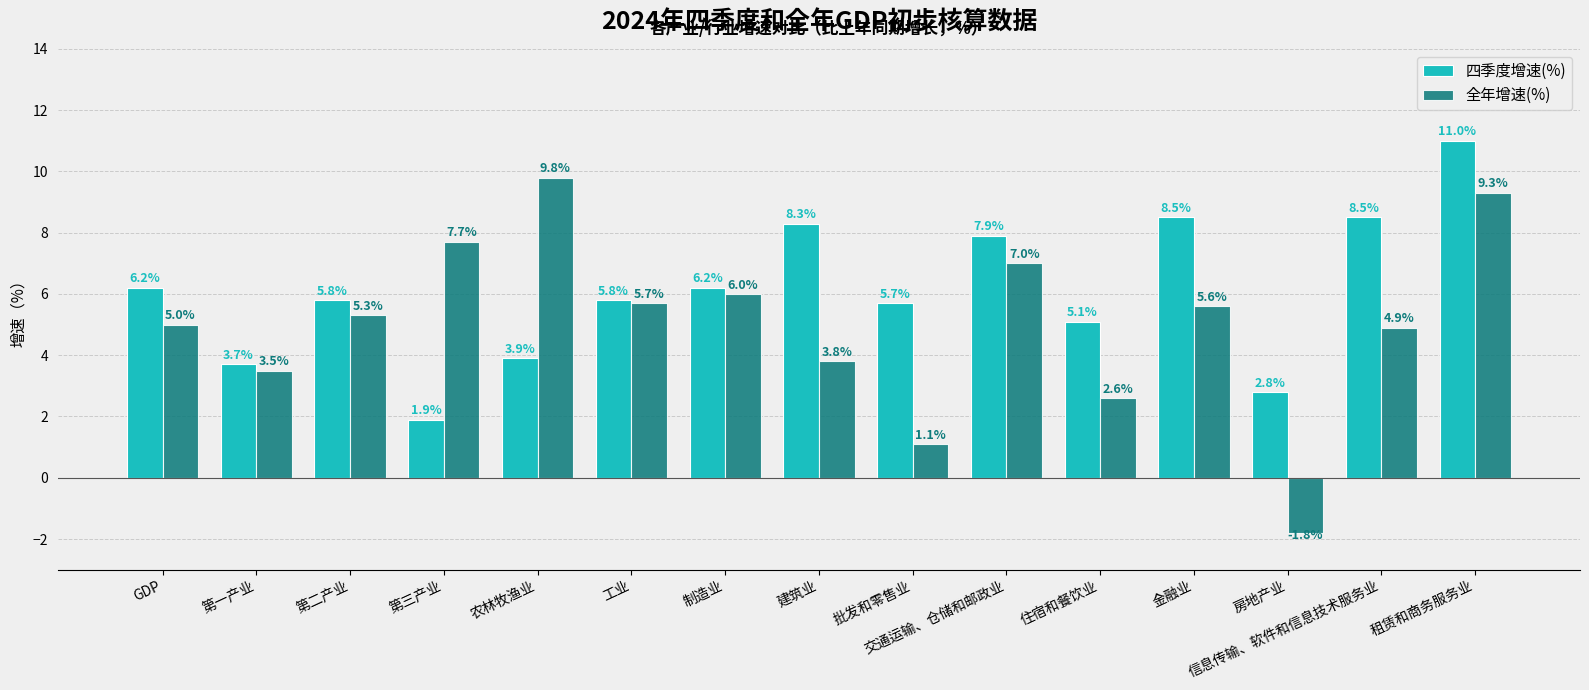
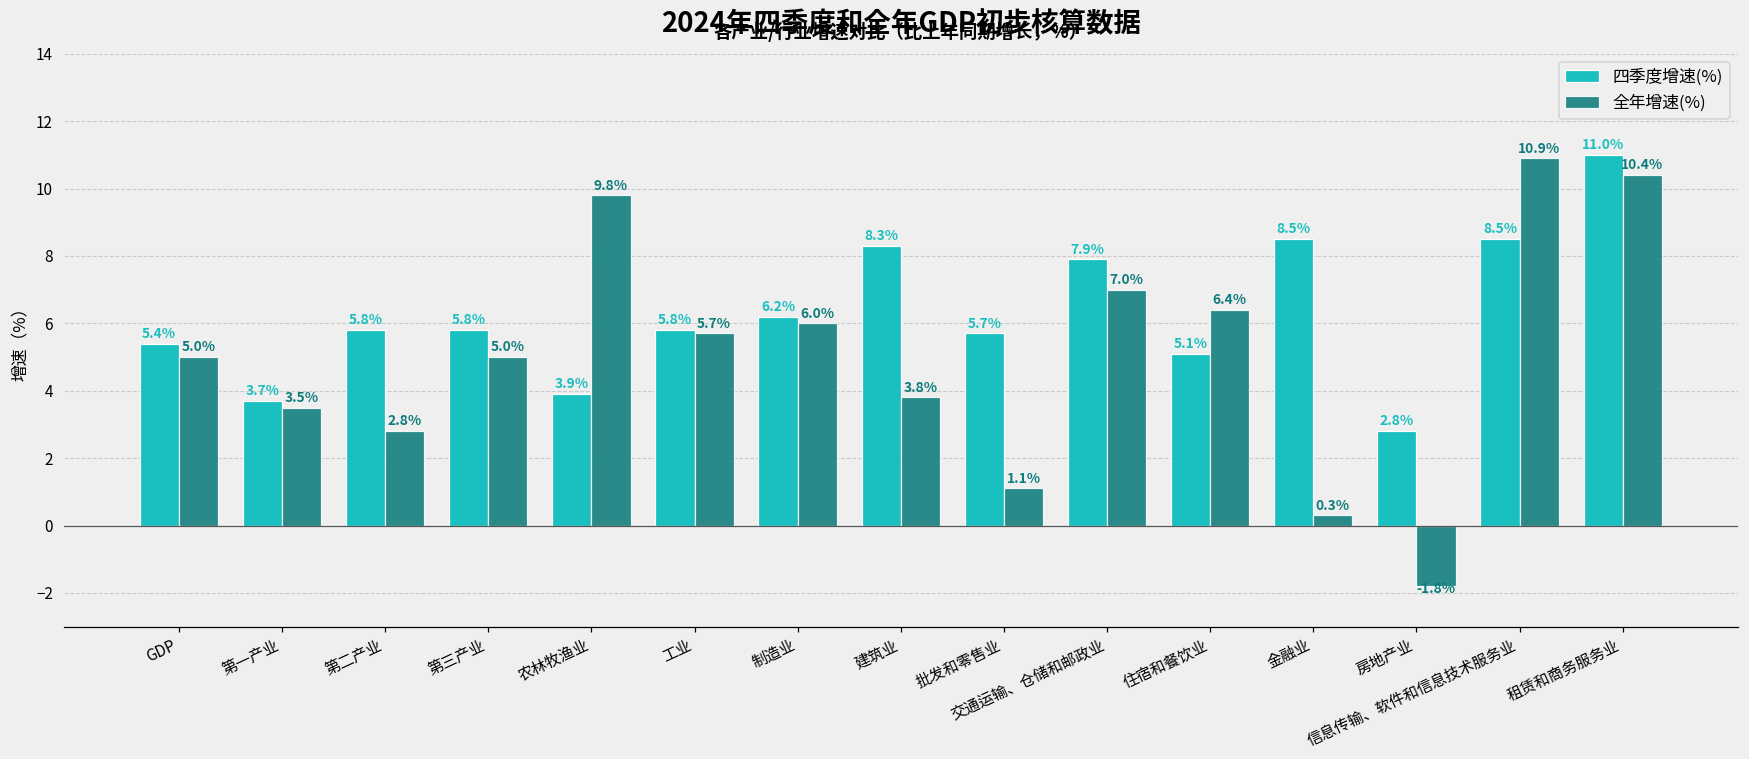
四季度增速(%), GDP: 6.2% -> 5.4%
全年增速(%), 第二产业: 5.3% -> 2.8%
四季度增速(%), 第三产业: 1.9% -> 5.8%
全年增速(%), 第三产业: 7.7% -> 5.0%
全年增速(%), 住宿和餐饮业: 2.6% -> 6.4%
全年增速(%), 金融业: 5.6% -> 0.3%
全年增速(%), 信息传输、软件和信息技术服务业: 4.9% -> 10.9%
全年增速(%), 租赁和商务服务业: 9.3% -> 10.4%
